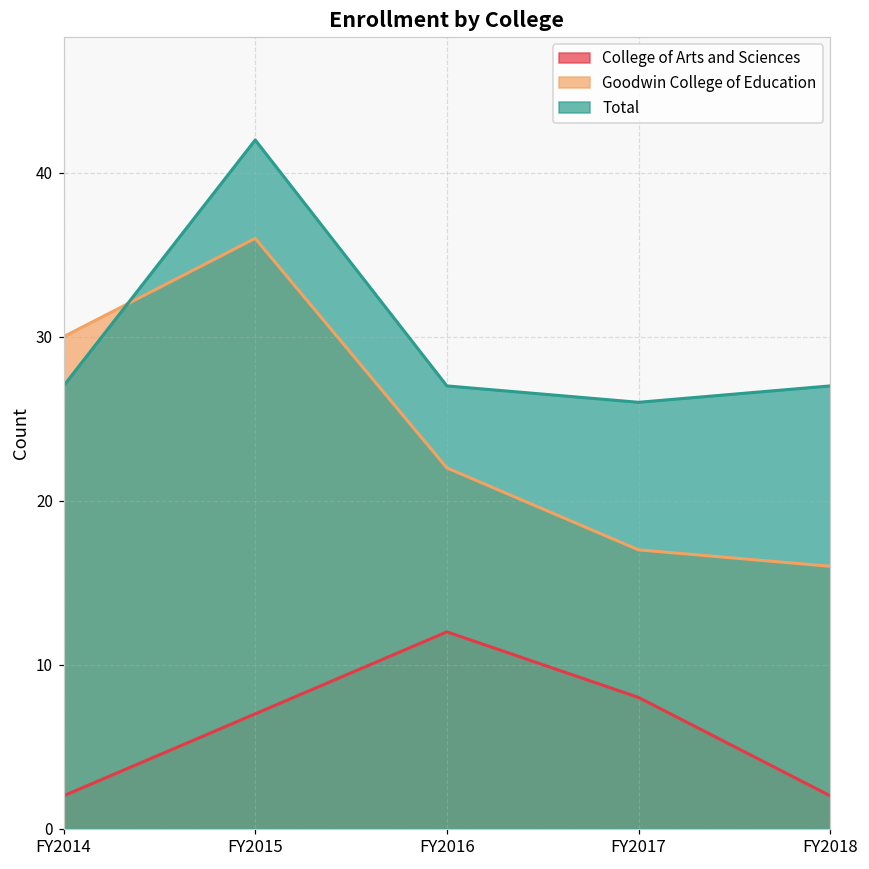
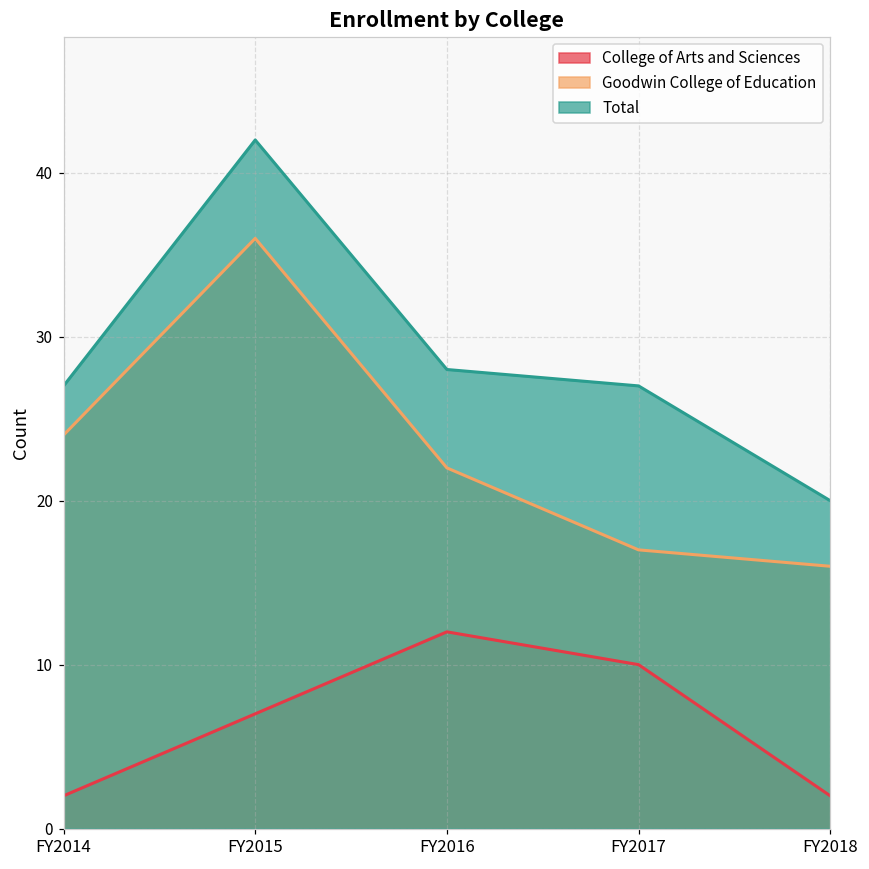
Goodwin College of Education, FY2014: 30 -> 24
Total, FY2016: 27 -> 28
College of Arts and Sciences, FY2017: 8 -> 10
Total, FY2017: 26 -> 27
Total, FY2018: 27 -> 20
